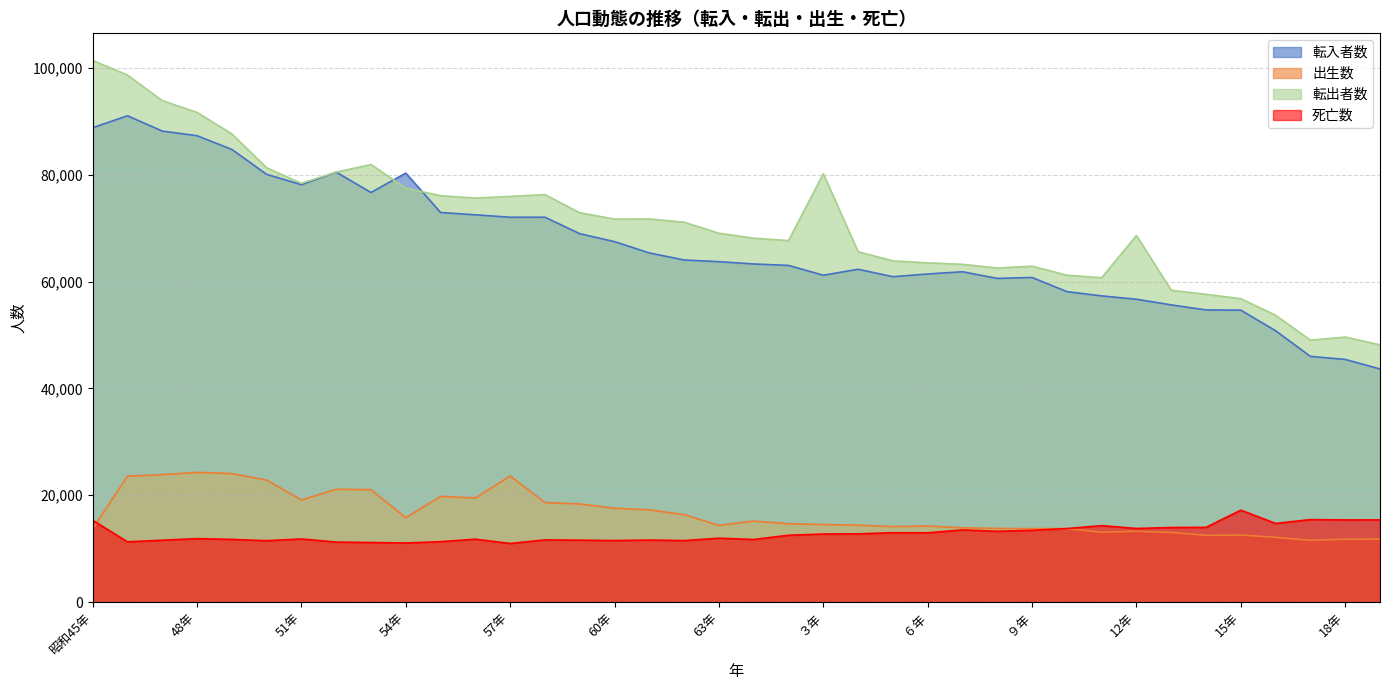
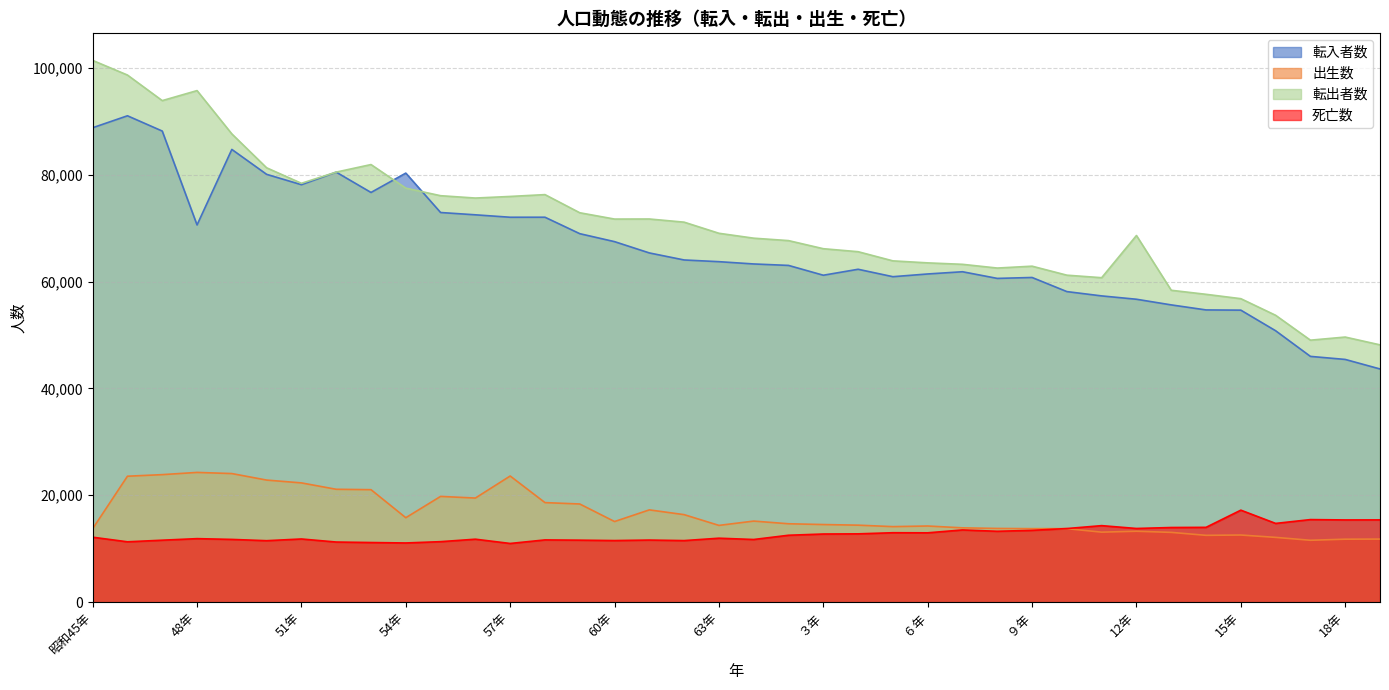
死亡数, 昭和45年: 15,000 -> 12,000
転入者数, 48年: 87,000 -> 71,000
転出者数, 48年: 92,000 -> 96,000
出生数, 51年: 19,000 -> 22,000
出生数, 60年: 18,000 -> 15,000
転出者数, ３年: 80,000 -> 66,000
